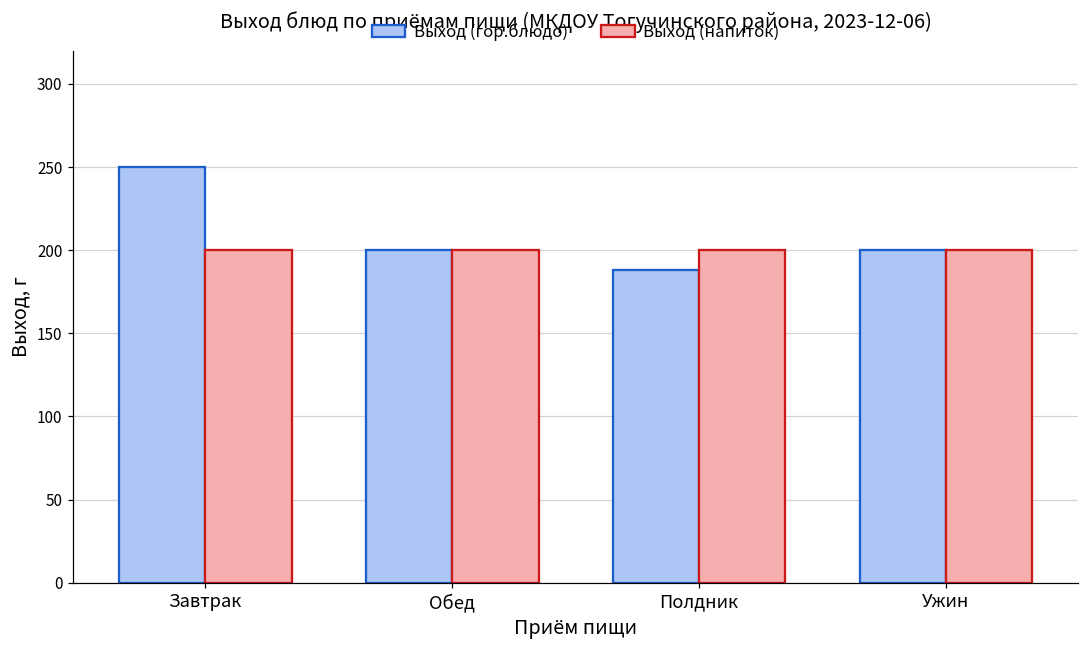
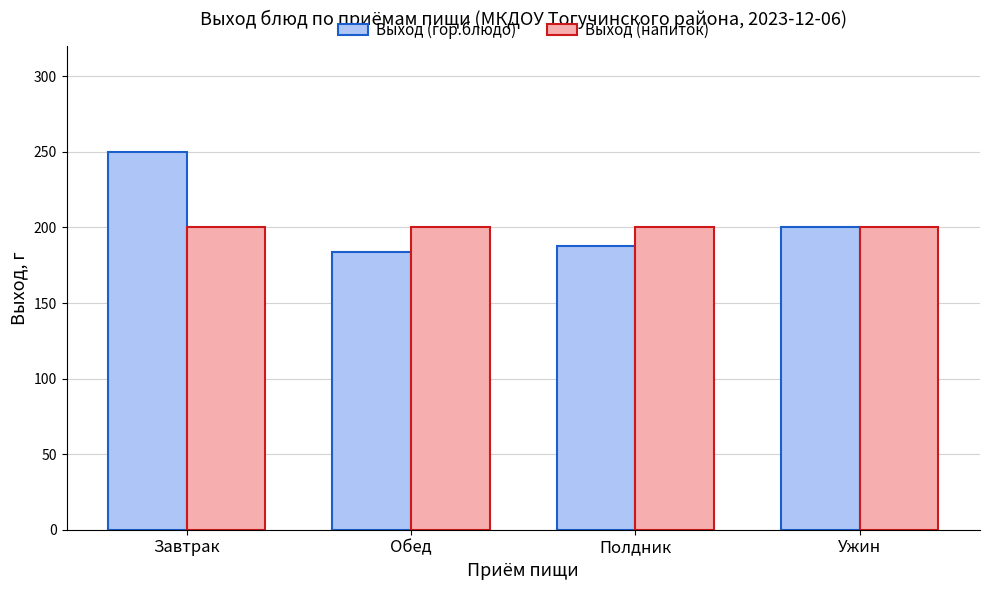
Выход (гор.блюдо), Обед: 200 -> 184
